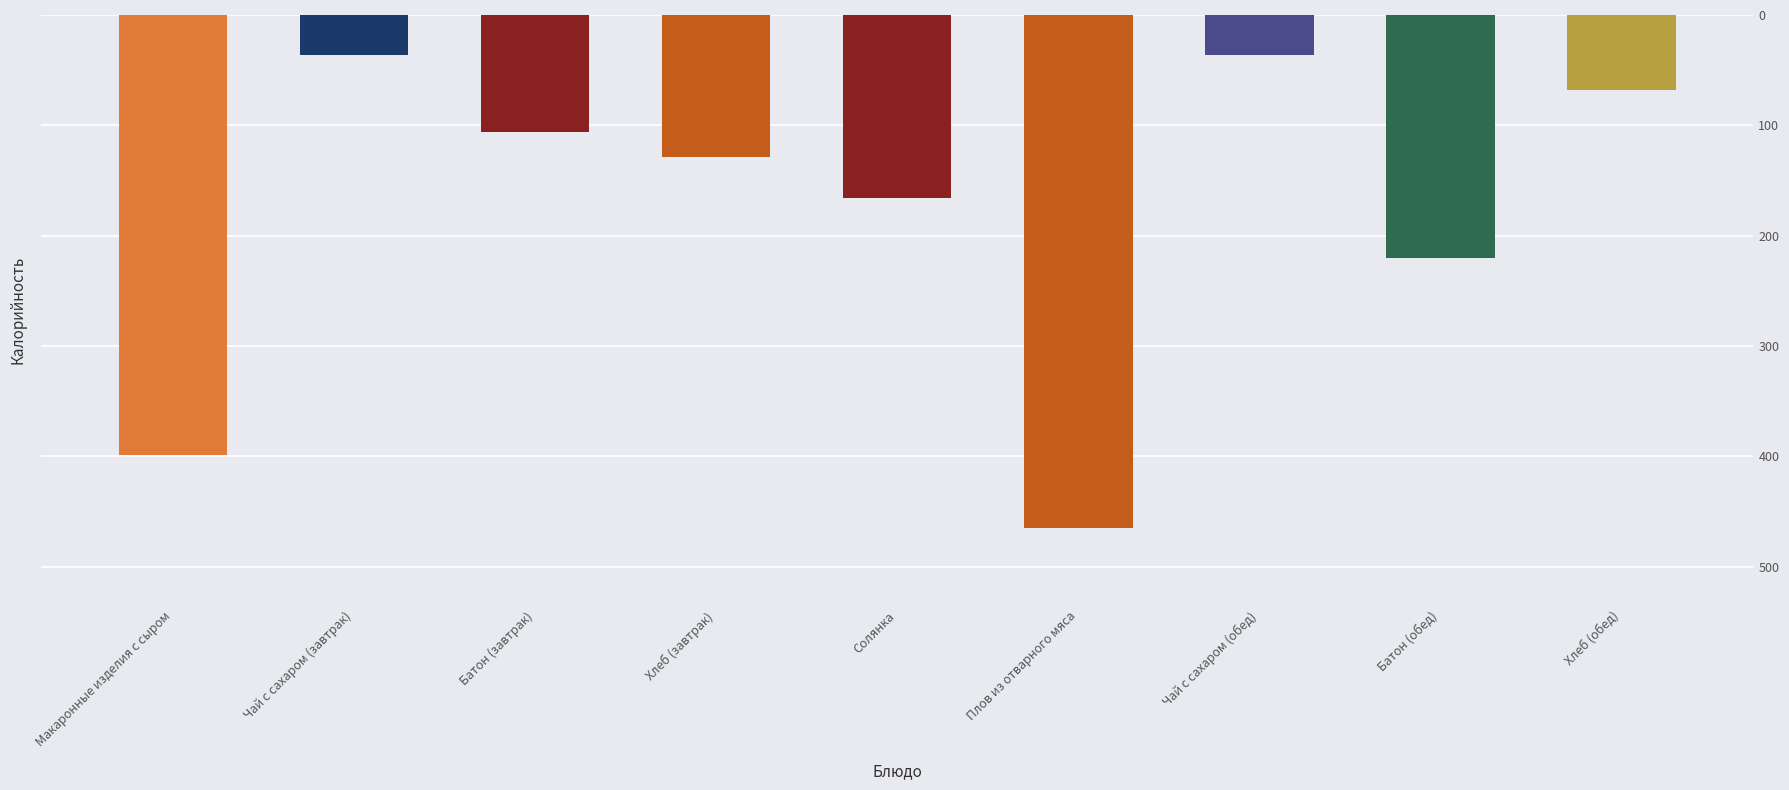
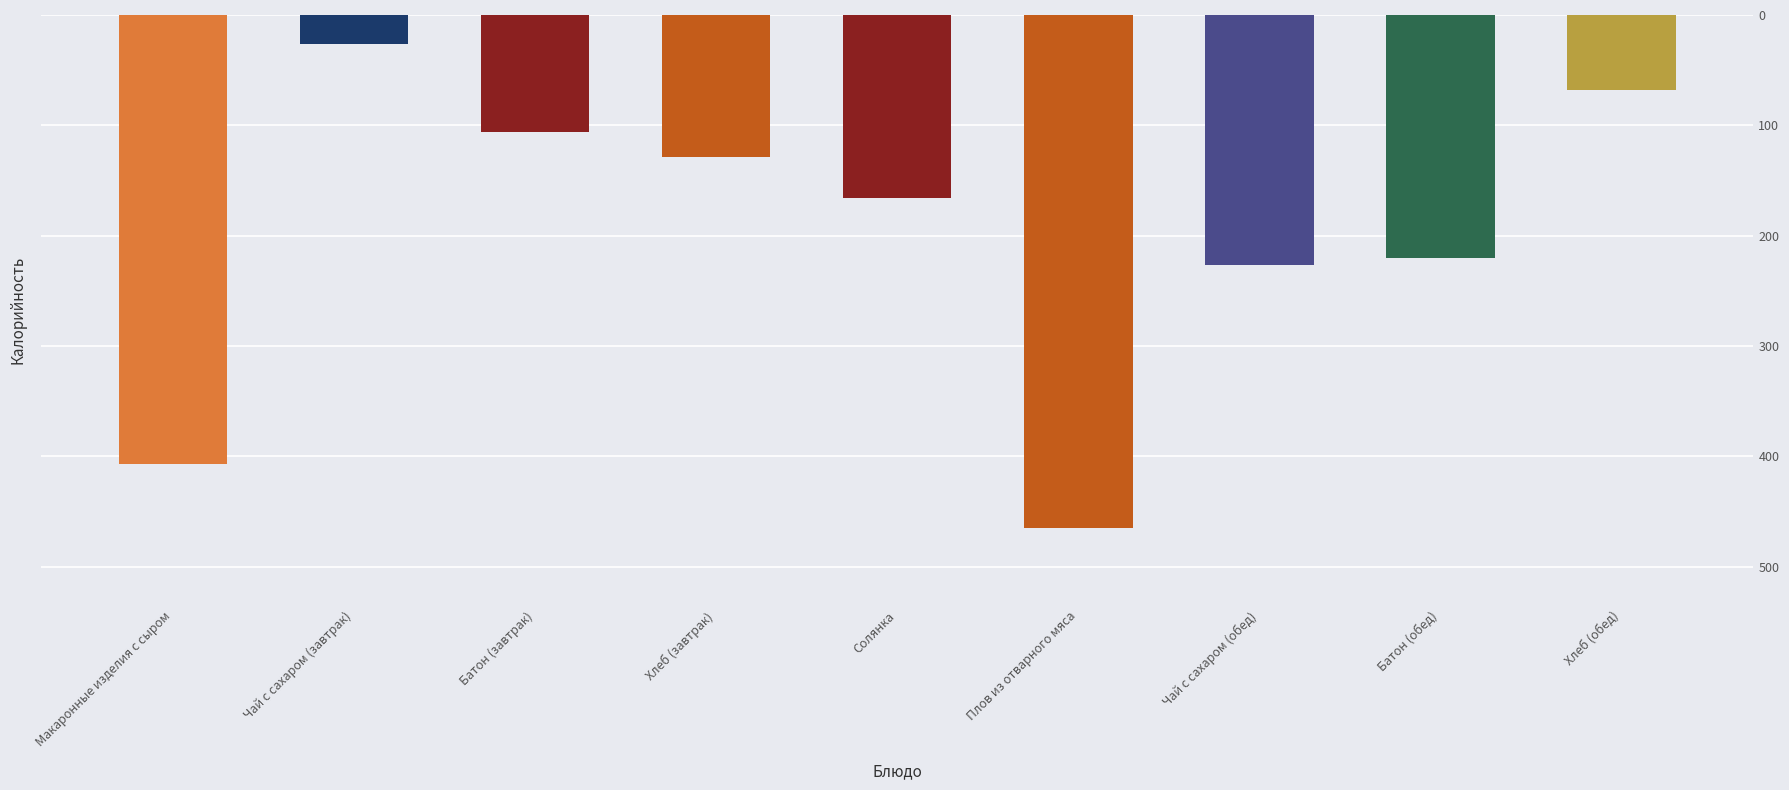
Макаронные изделия с сыром: 399 -> 407
Чай с сахаром (завтрак): 36 -> 26
Чай с сахаром (обед): 36 -> 227
